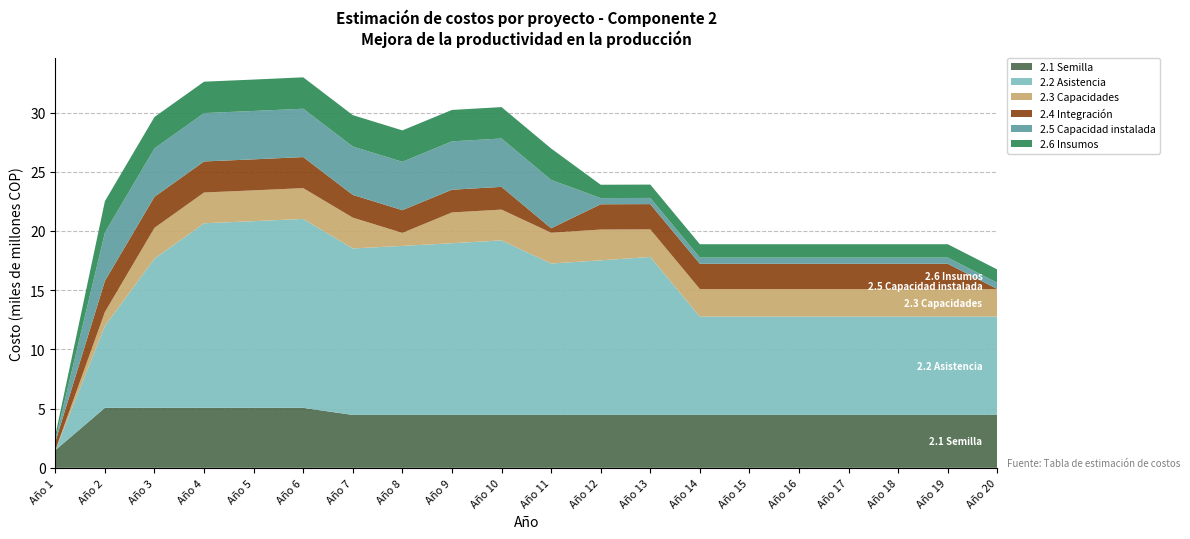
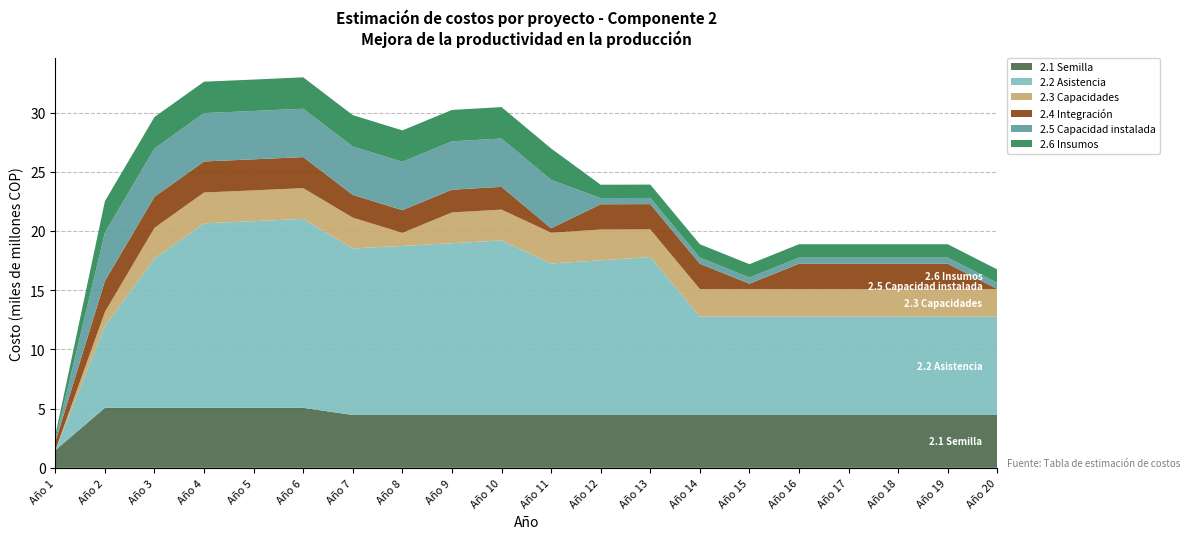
2.4 Integración, Año 15: 2.1 -> 0.4
